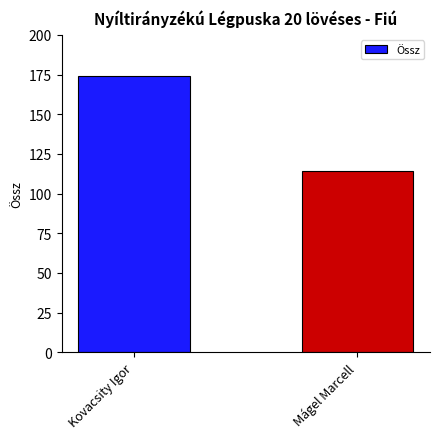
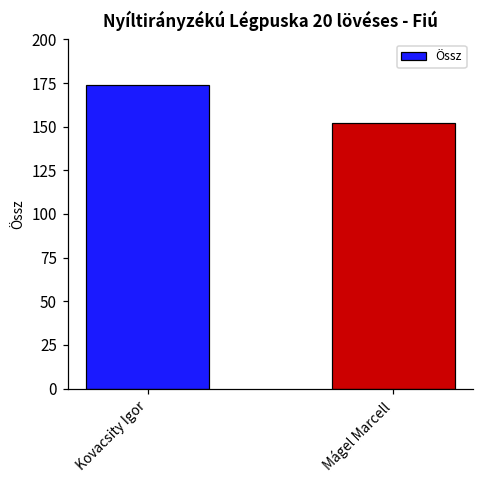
Mágel Marcell: 114 -> 152
